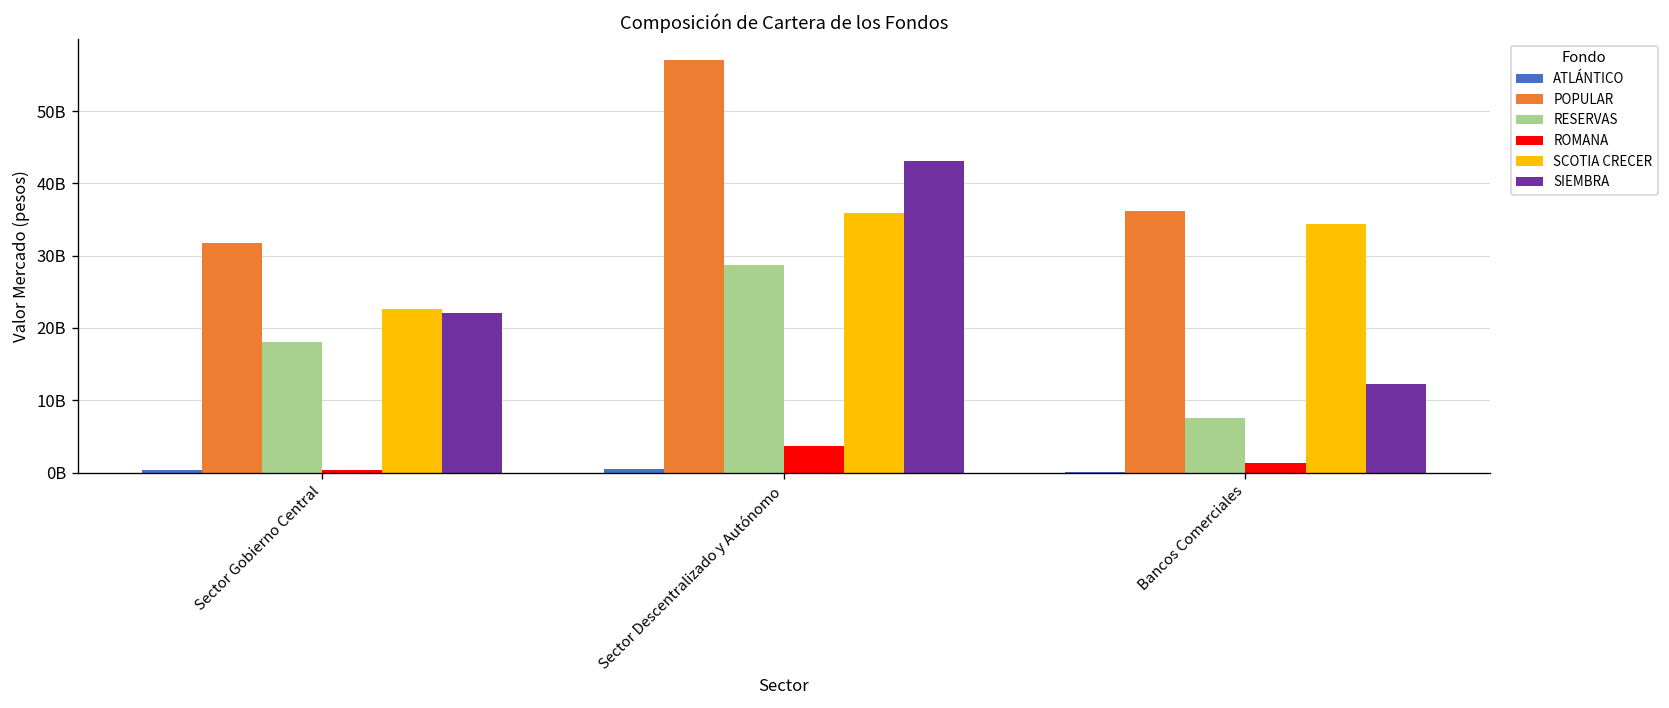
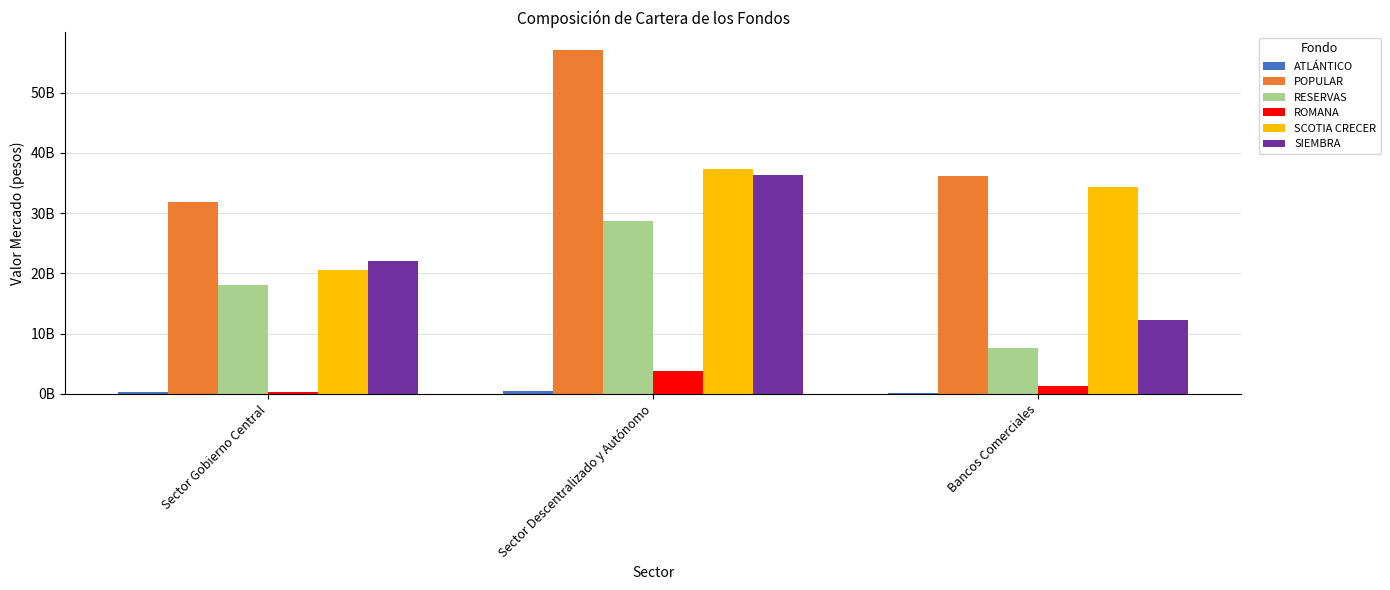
SCOTIA CRECER, Sector Gobierno Central: 23000000000 -> 21000000000
SCOTIA CRECER, Sector Descentralizado y Autónomo: 36000000000 -> 37000000000
SIEMBRA, Sector Descentralizado y Autónomo: 43000000000 -> 36000000000
